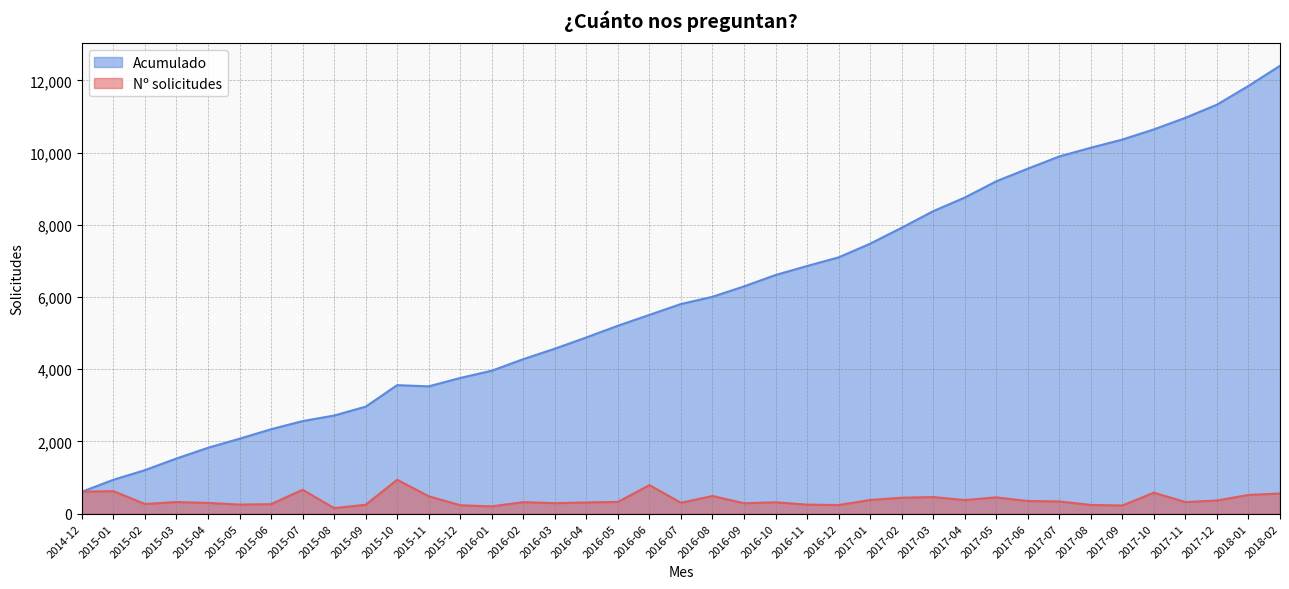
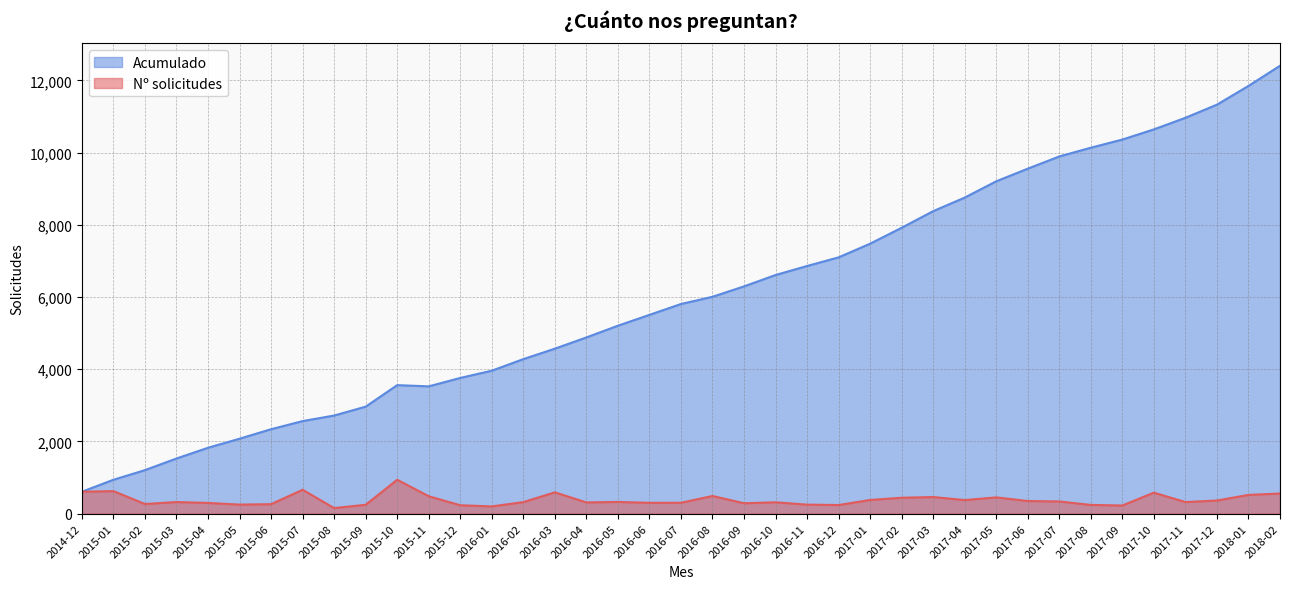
Nº solicitudes, 2016-03: 300 -> 600
Nº solicitudes, 2016-06: 800 -> 300
